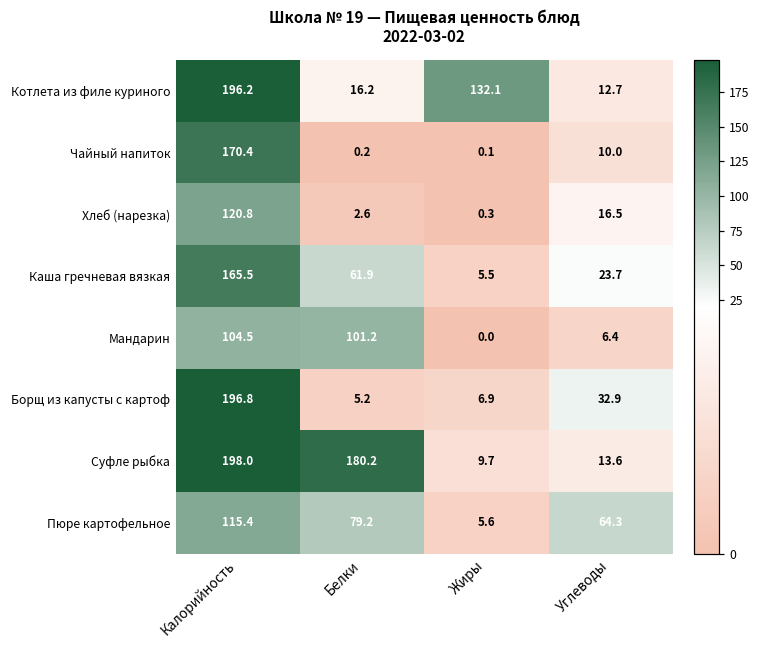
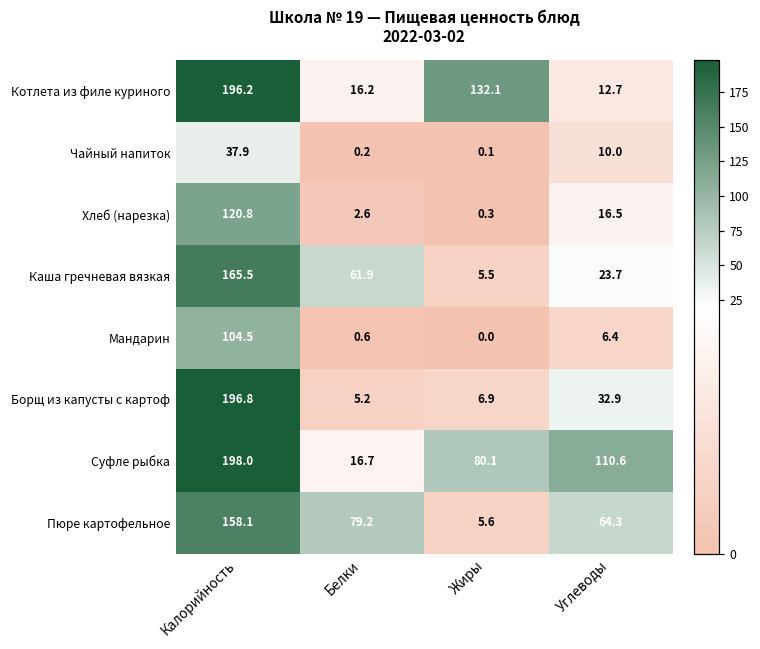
Чайный напиток, Калорийность: 170.4 -> 37.9
Мандарин, Белки: 101.2 -> 0.6
Суфле рыбка, Белки: 180.2 -> 16.7
Суфле рыбка, Жиры: 9.7 -> 80.1
Суфле рыбка, Углеводы: 13.6 -> 110.6
Пюре картофельное, Калорийность: 115.4 -> 158.1
